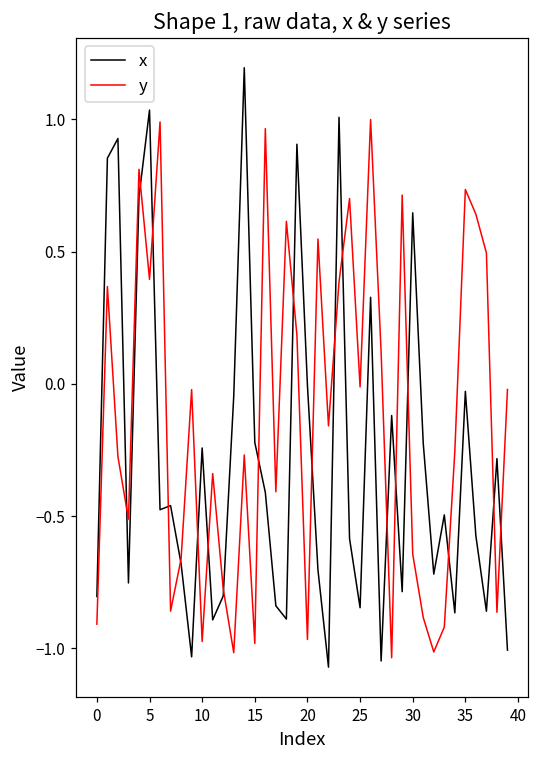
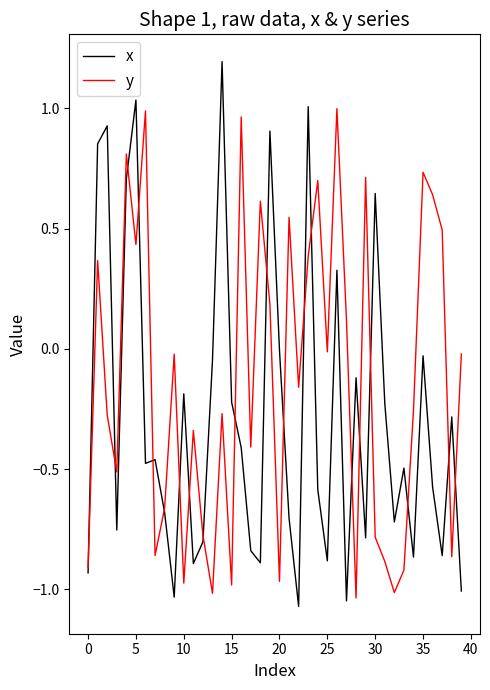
x, 0: -0.80 -> -0.93
y, 5: 0.39 -> 0.43
x, 10: -0.24 -> -0.19
x, 25: -0.85 -> -0.88
y, 30: -0.64 -> -0.78
